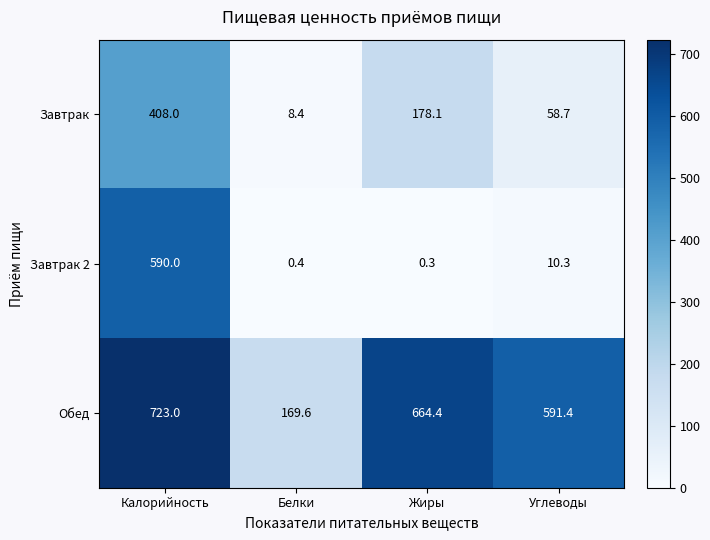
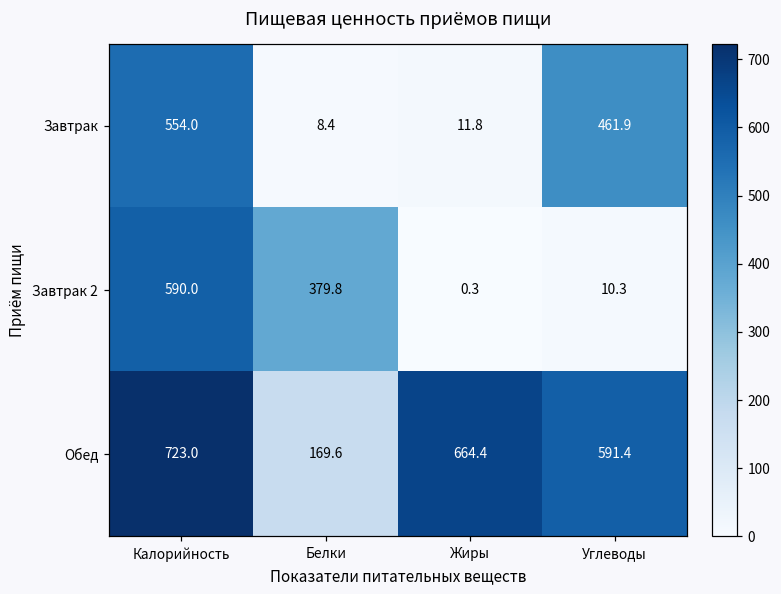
Завтрак, Калорийность: 408.0 -> 554.0
Завтрак, Жиры: 178.1 -> 11.8
Завтрак, Углеводы: 58.7 -> 461.9
Завтрак 2, Белки: 0.4 -> 379.8
